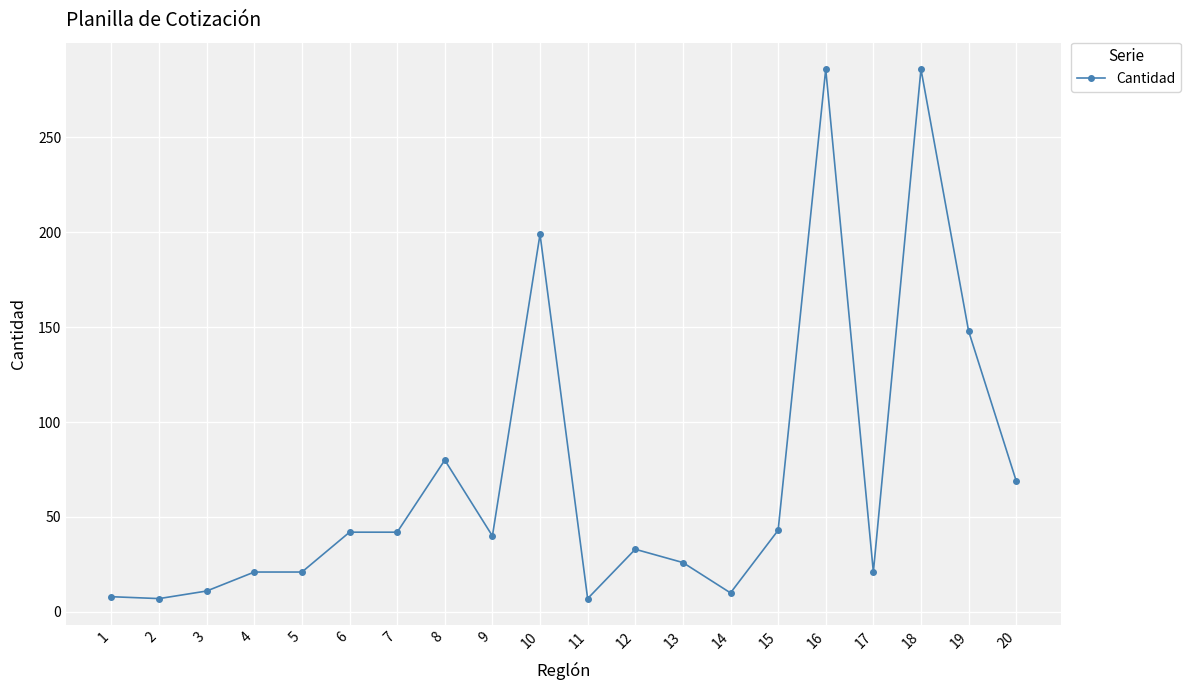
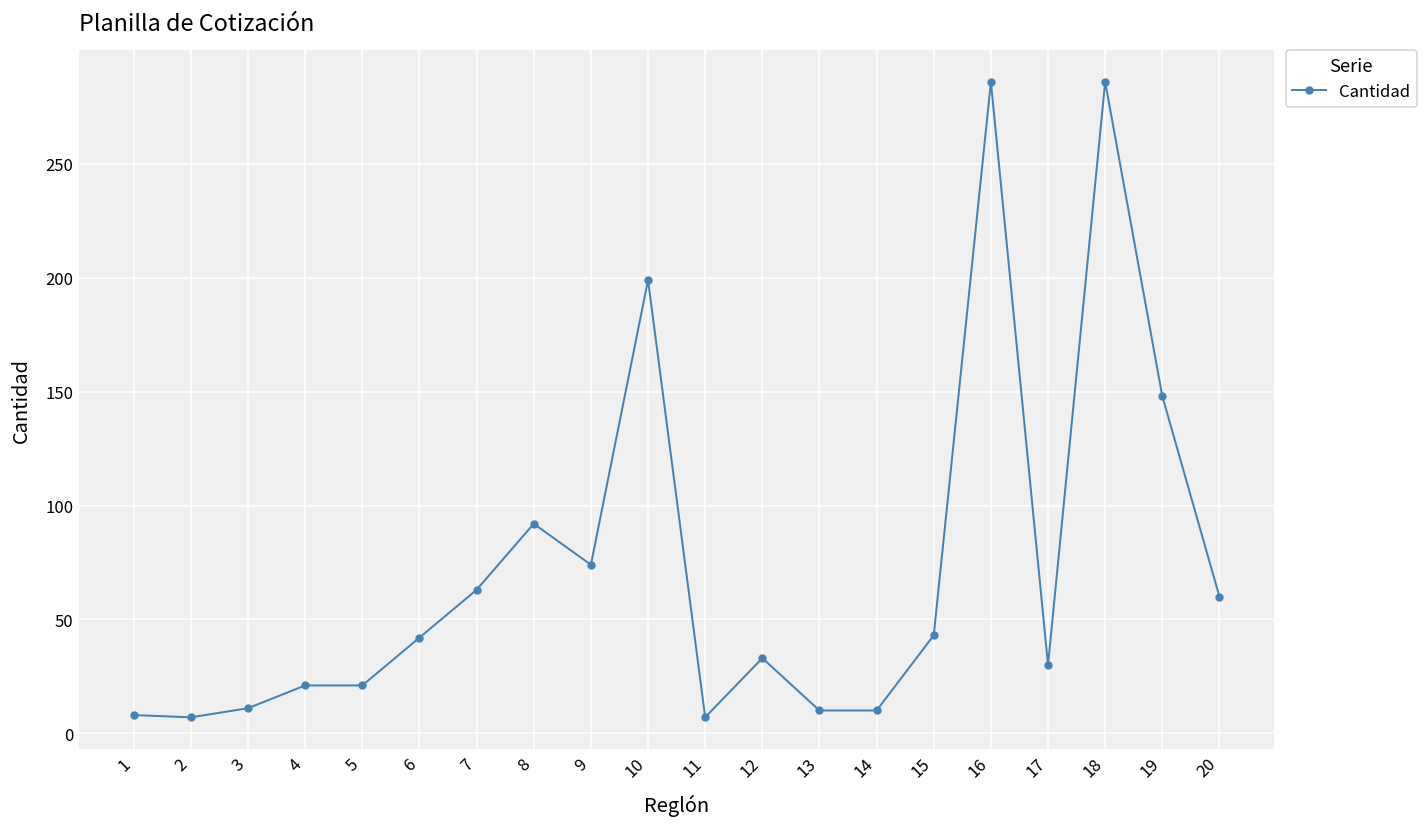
7: 42 -> 63
8: 80 -> 92
9: 40 -> 74
13: 26 -> 10
17: 21 -> 30
20: 69 -> 60
